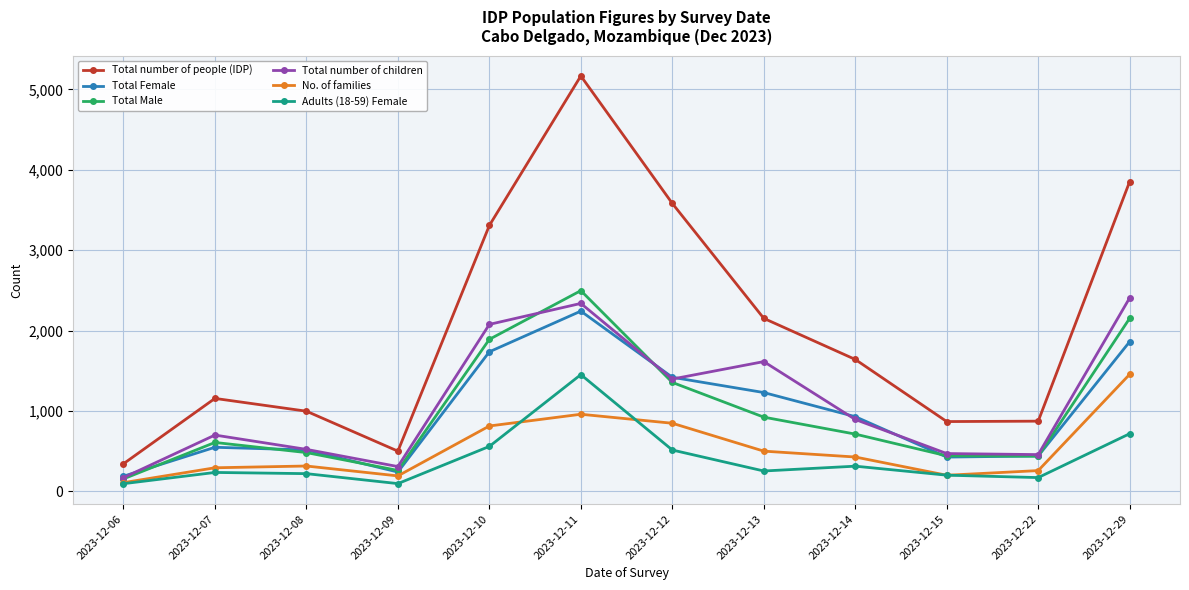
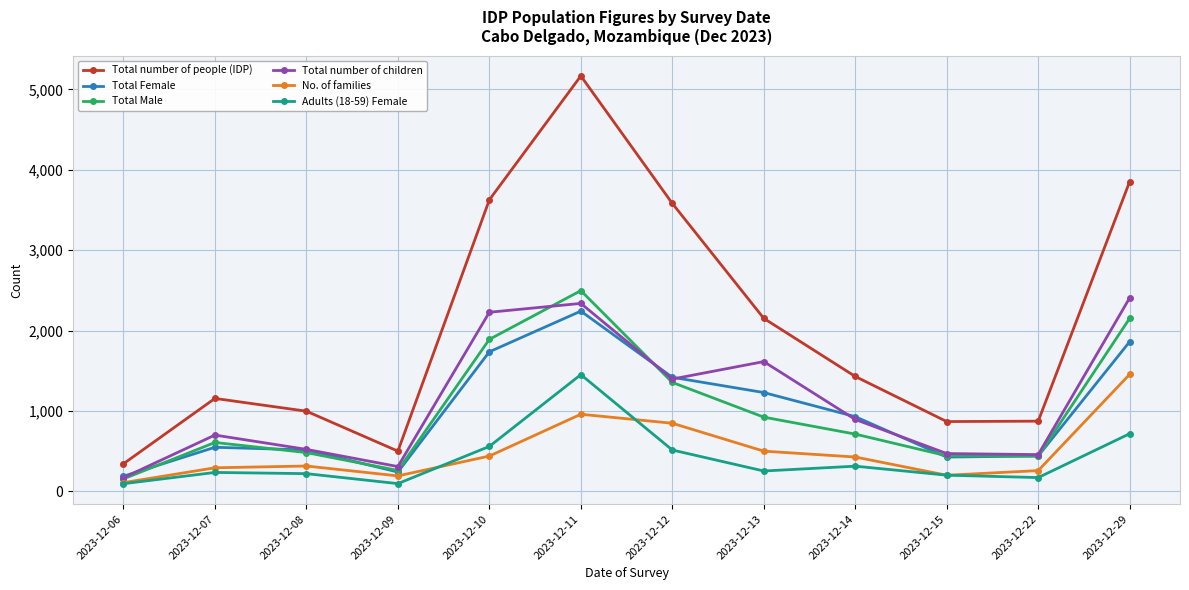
Total number of people (IDP), 2023-12-10: 3,300 -> 3,600
Total number of children, 2023-12-10: 2,100 -> 2,200
No. of families, 2023-12-10: 800 -> 400
Total number of people (IDP), 2023-12-14: 1,600 -> 1,400
